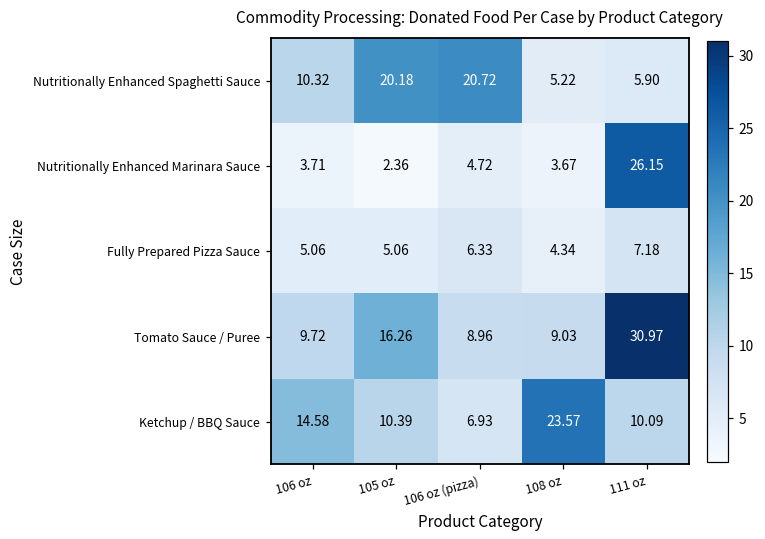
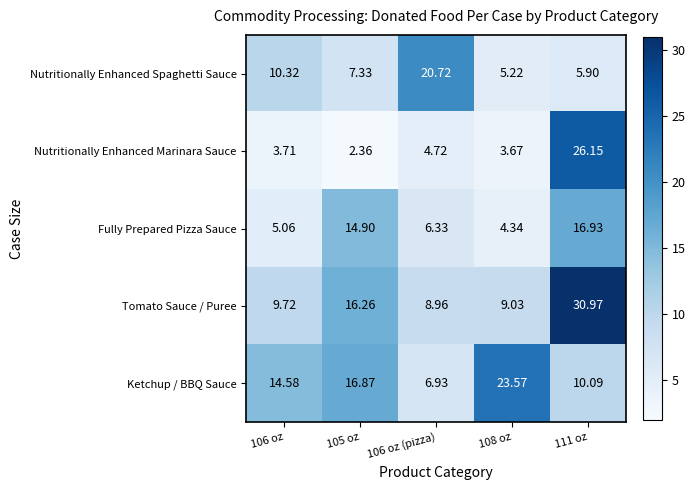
Nutritionally Enhanced Spaghetti Sauce, 105 oz: 20.18 -> 7.33
Fully Prepared Pizza Sauce, 105 oz: 5.06 -> 14.90
Fully Prepared Pizza Sauce, 111 oz: 7.18 -> 16.93
Ketchup / BBQ Sauce, 105 oz: 10.39 -> 16.87
